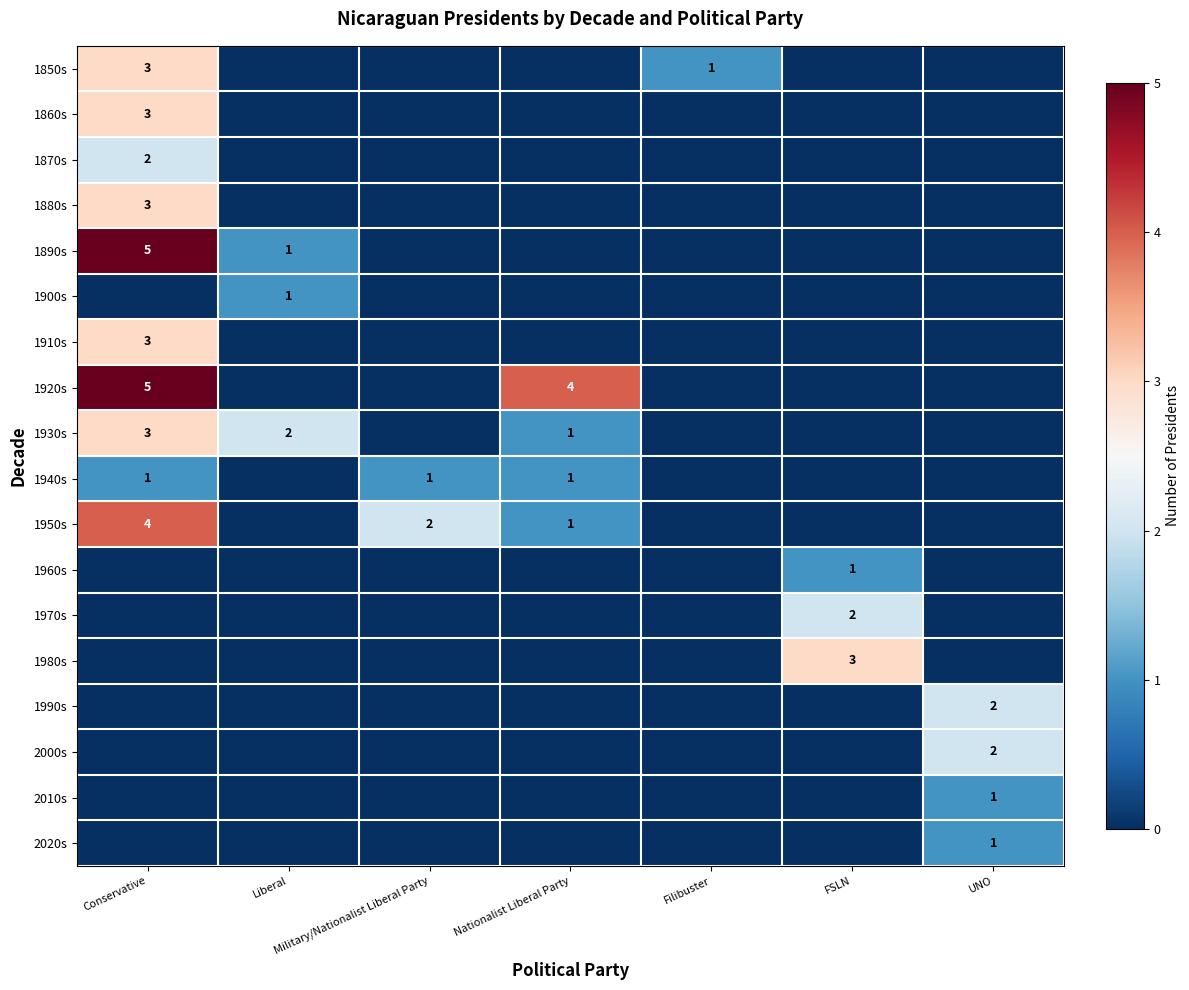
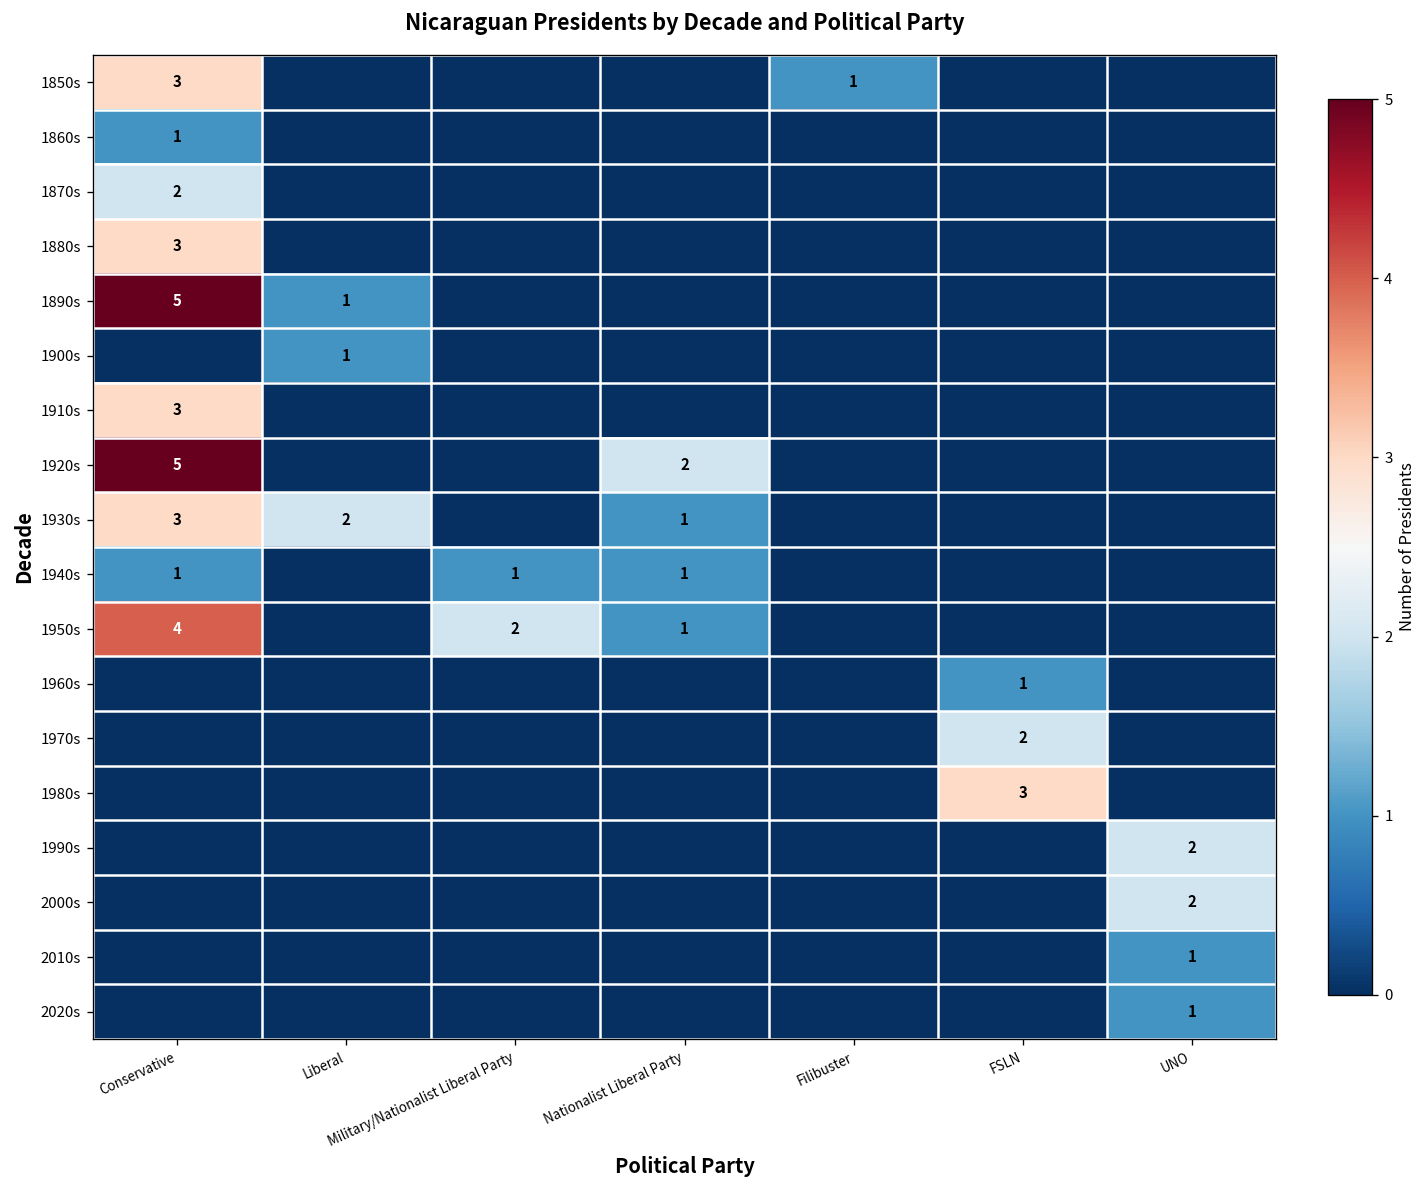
1860s, Conservative: 3 -> 1
1920s, Nationalist Liberal Party: 4 -> 2
